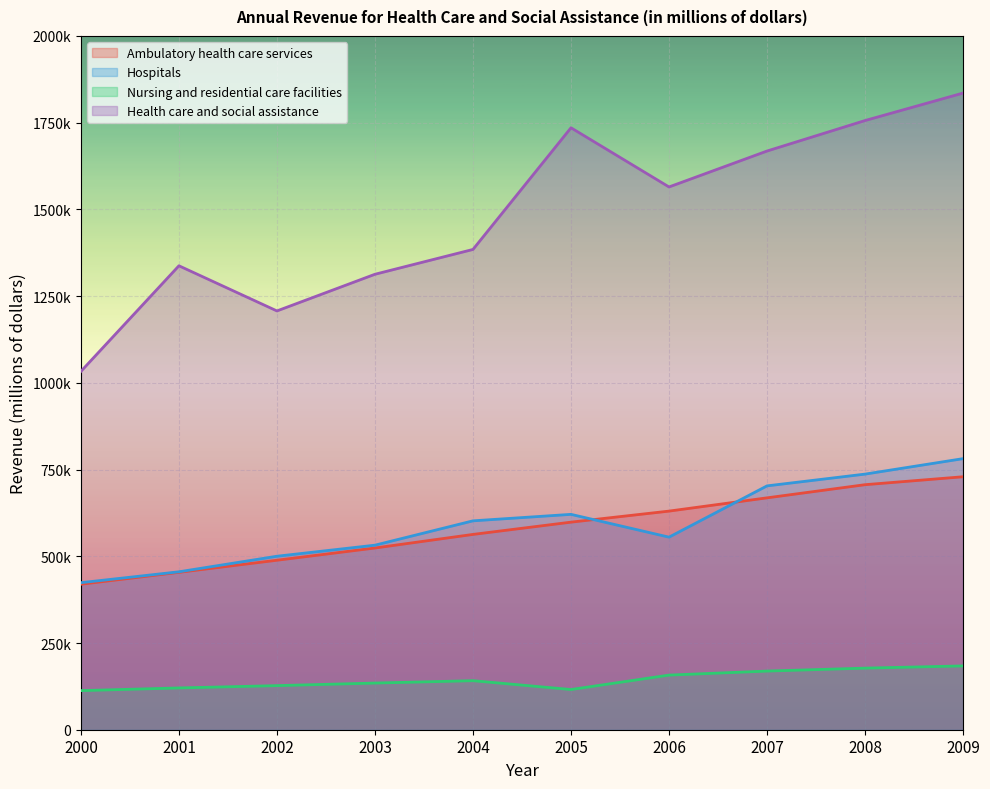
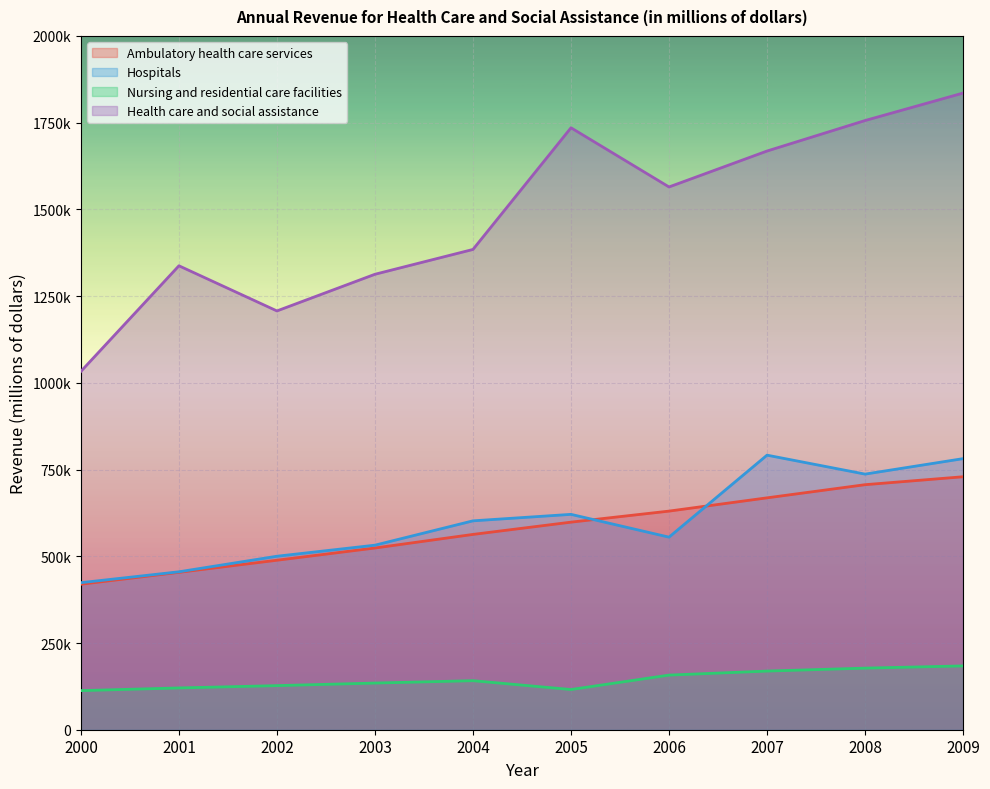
Hospitals, 2007: 700000 -> 790000
